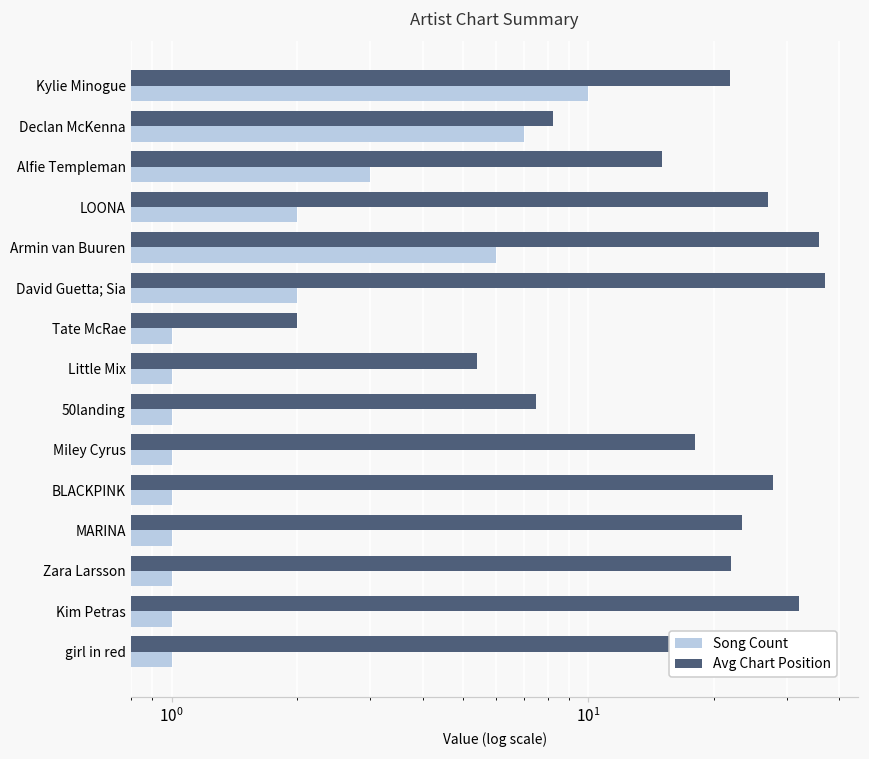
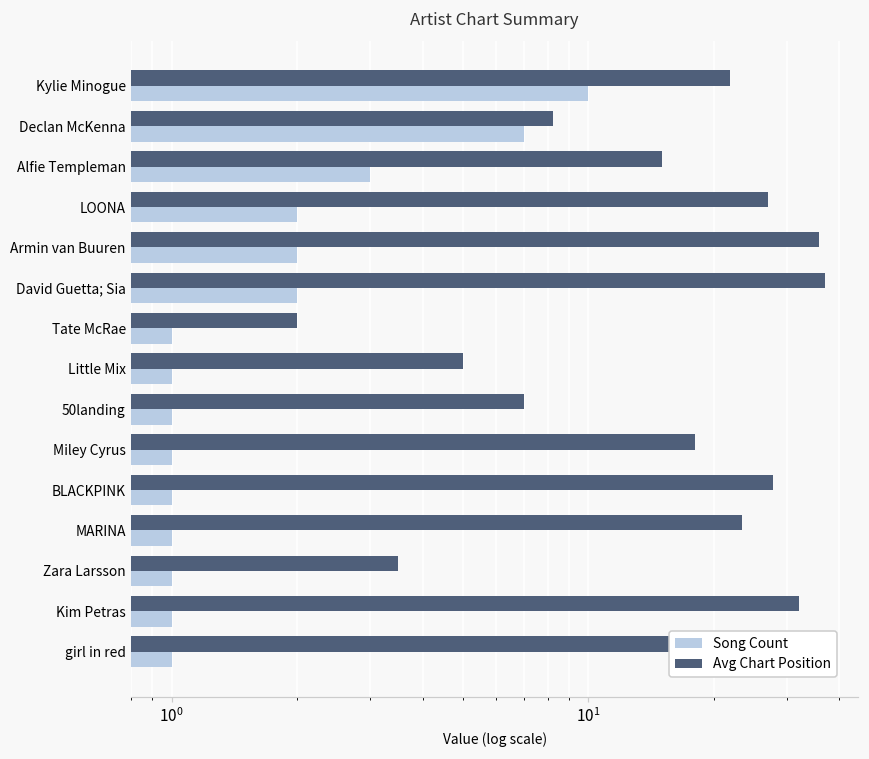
Song Count, Armin van Buuren: 6 -> 2
Avg Chart Position, Little Mix: 5.4 -> 5.0
Avg Chart Position, 50landing: 7.5 -> 7.0
Avg Chart Position, Zara Larsson: 22 -> 3.5
